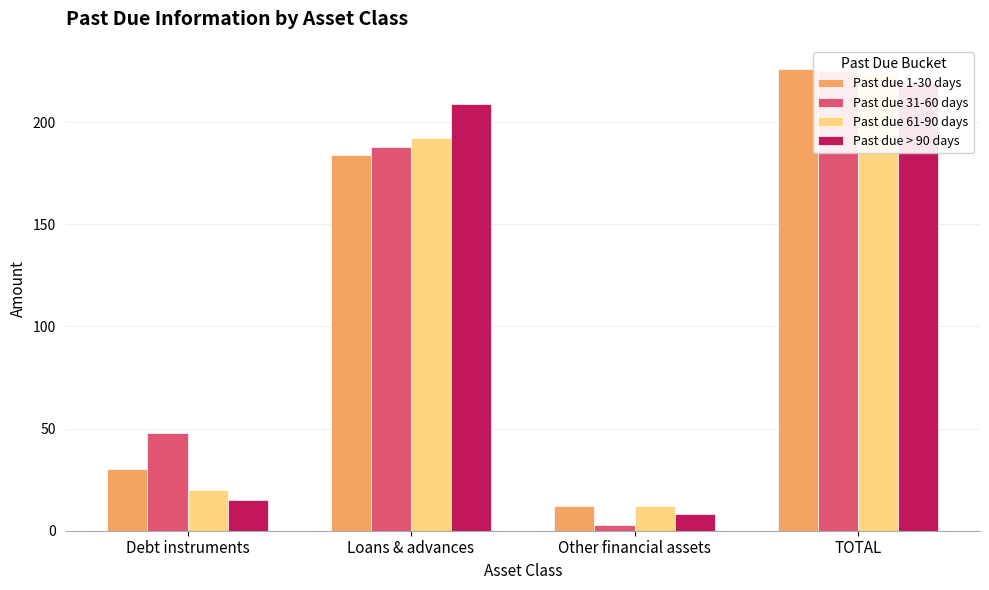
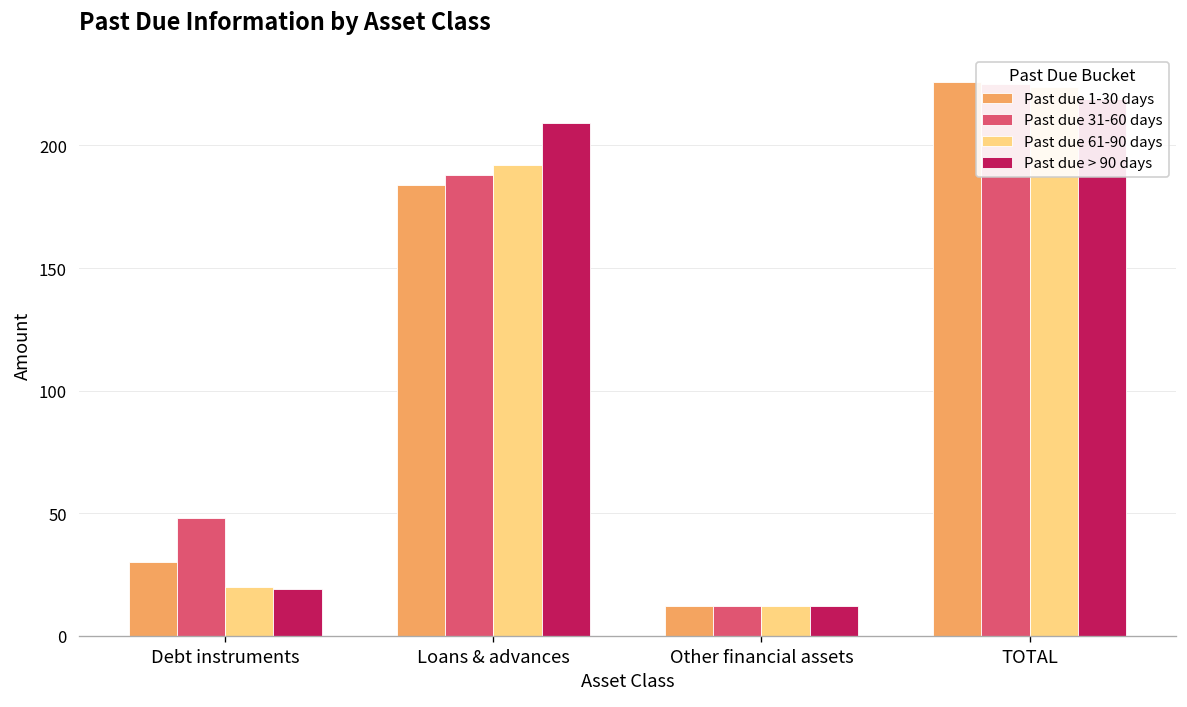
Past due > 90 days, Debt instruments: 15 -> 19
Past due 31-60 days, Other financial assets: 3 -> 12
Past due > 90 days, Other financial assets: 8 -> 12
